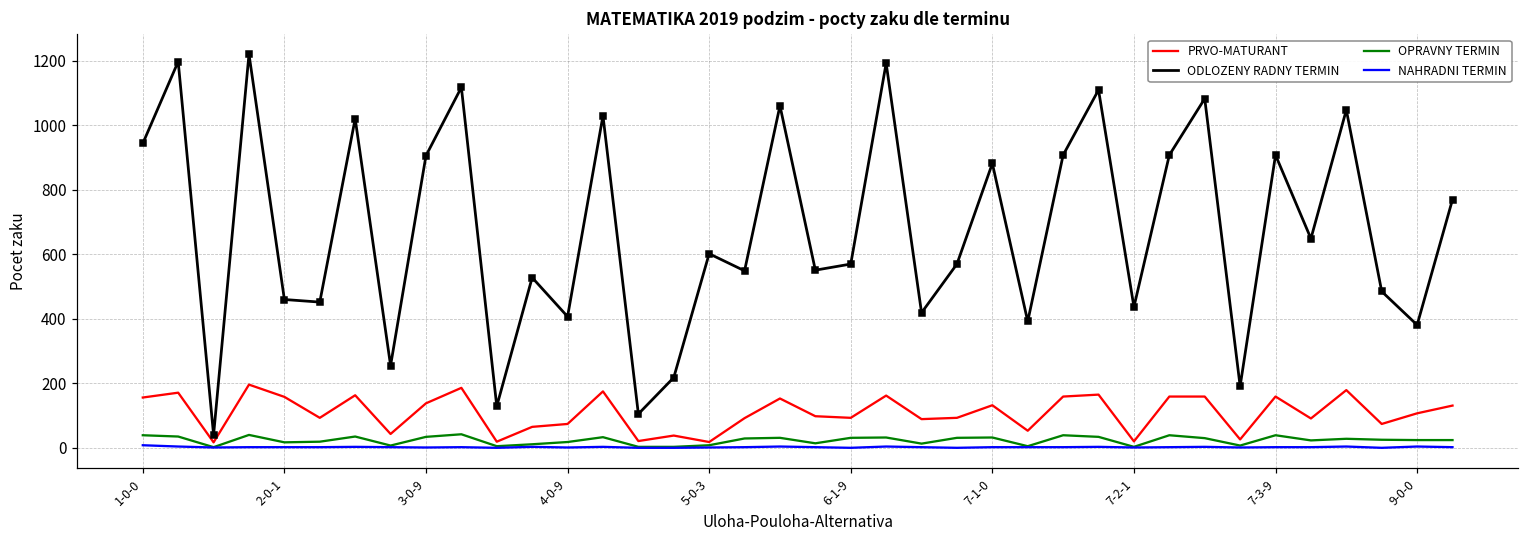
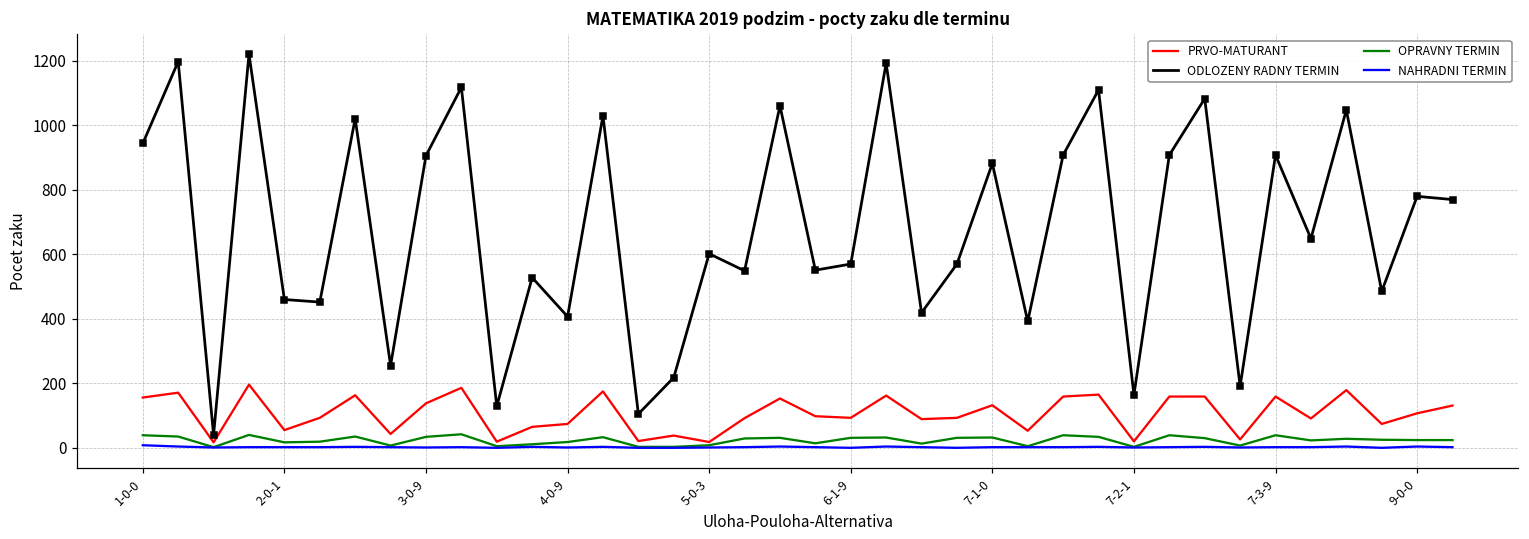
PRVO-MATURANT, 2-0-1: 160 -> 60
ODLOZENY RADNY TERMIN, 7-2-1: 440 -> 160
ODLOZENY RADNY TERMIN, 9-0-0: 380 -> 780
